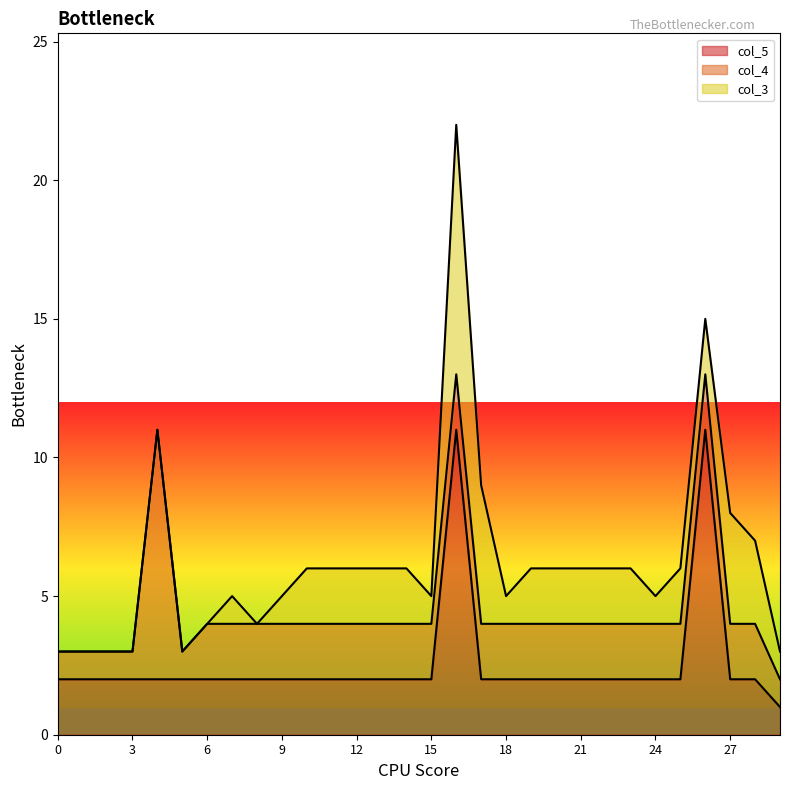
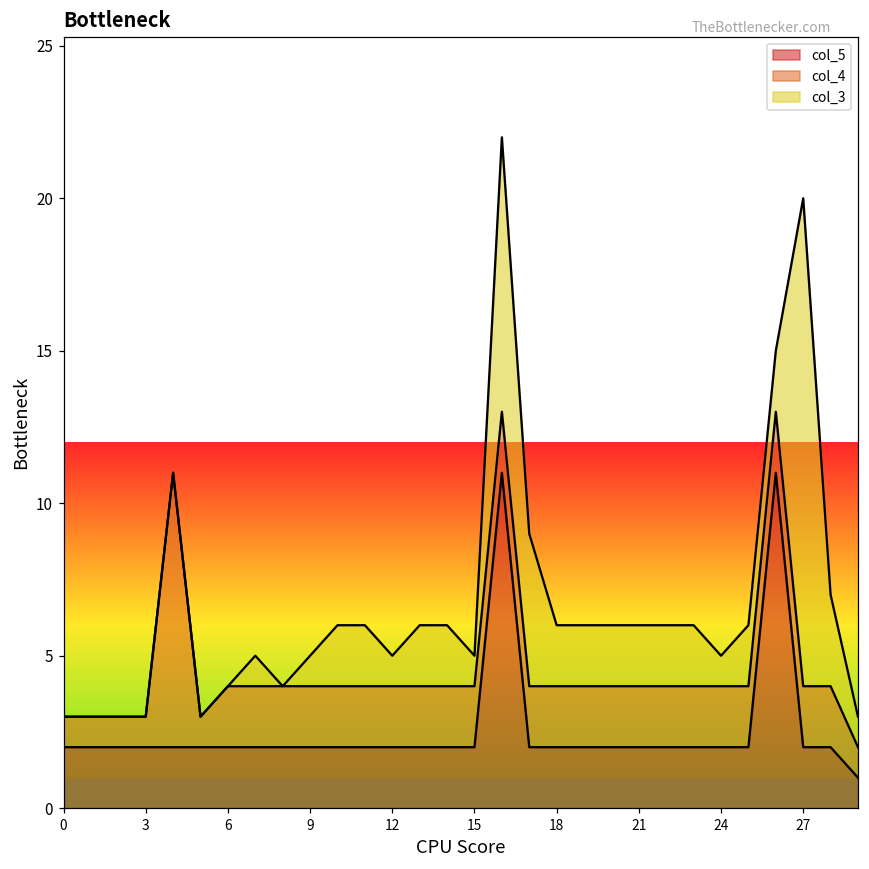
col_3, 12: 2 -> 1
col_3, 18: 1 -> 2
col_3, 27: 4 -> 16
